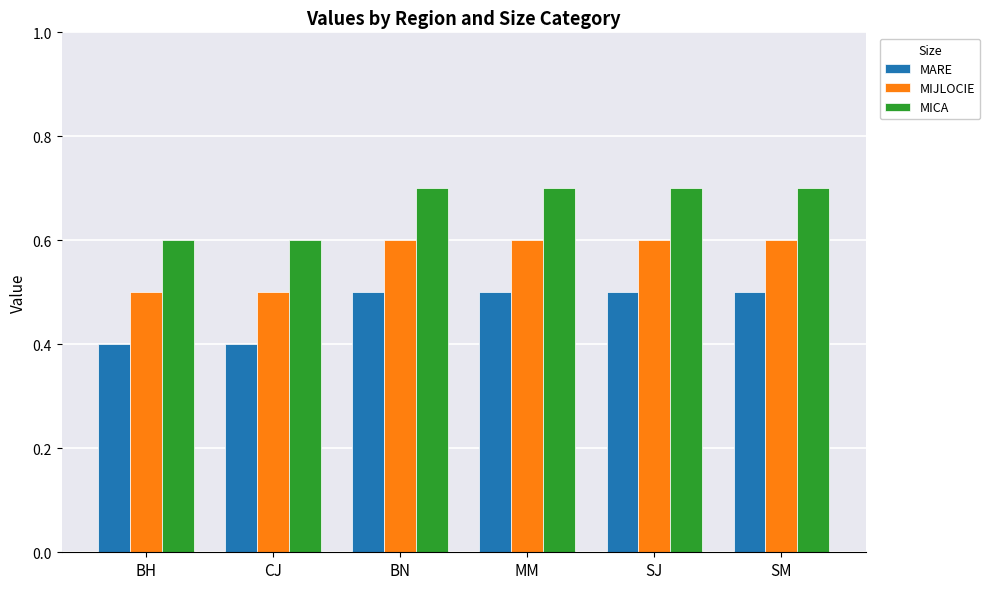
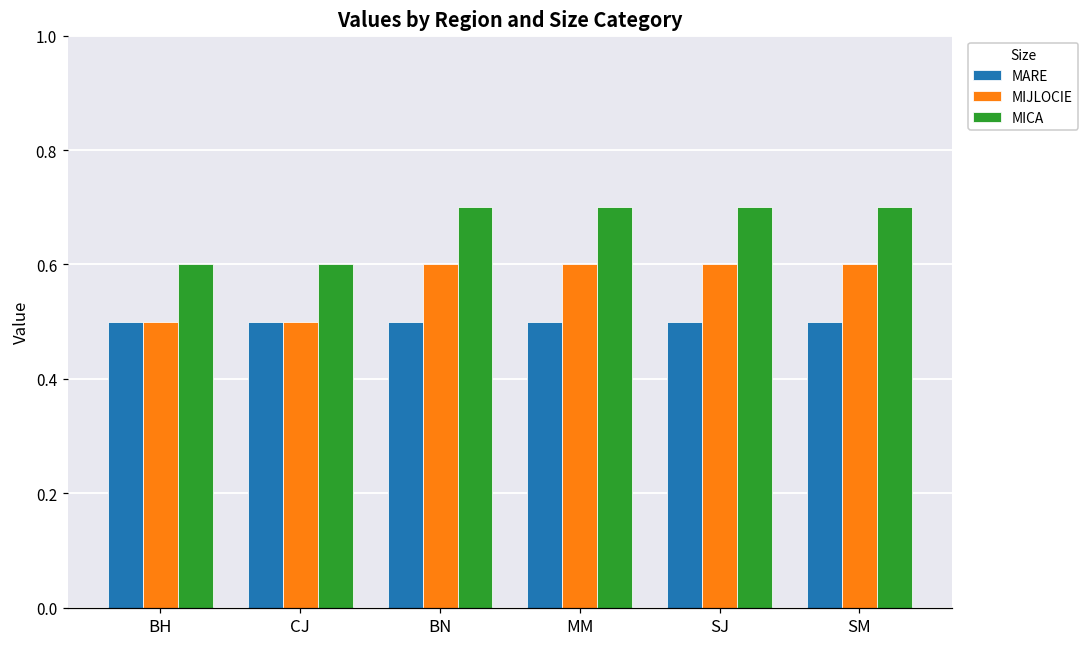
MARE, BH: 0.4 -> 0.5
MARE, CJ: 0.4 -> 0.5
